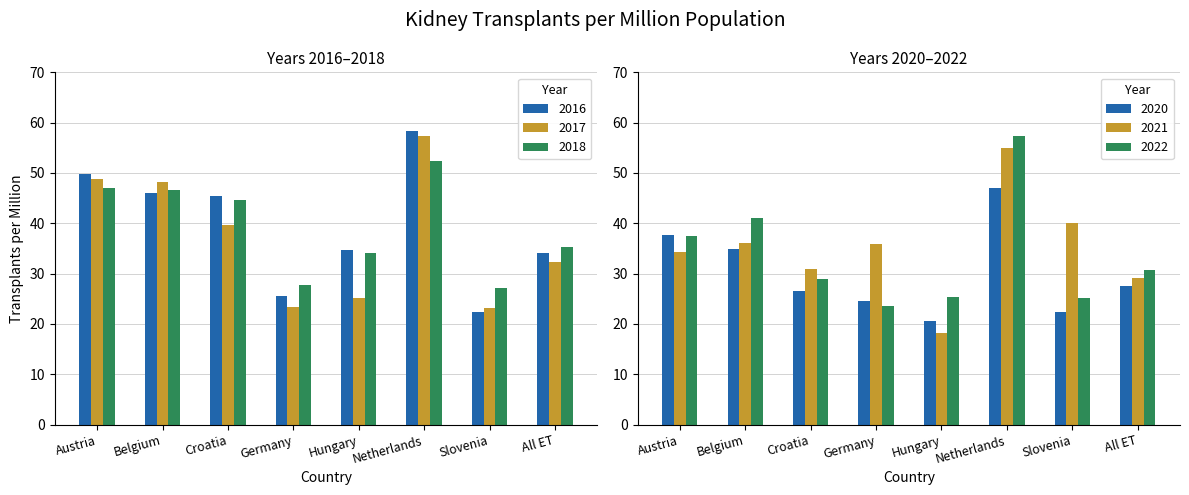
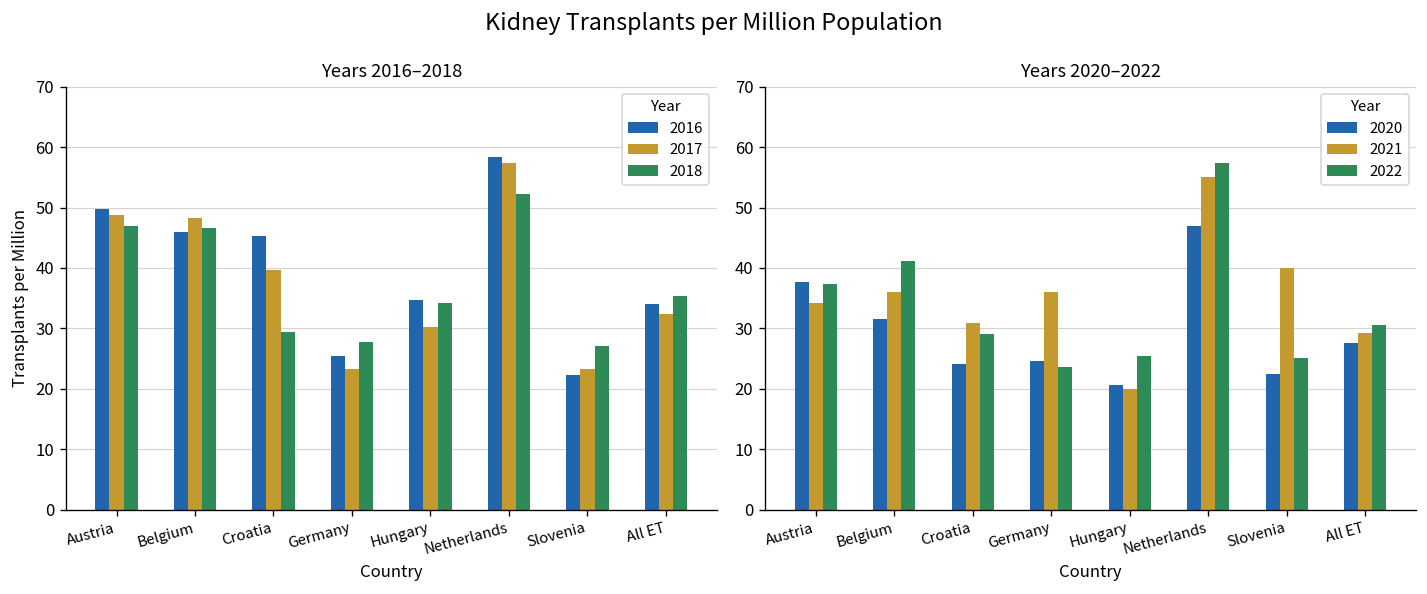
Years 2016–2018, 2018, Croatia: 45 -> 29
Years 2016–2018, 2017, Hungary: 25 -> 30
Years 2020–2022, 2020, Belgium: 35 -> 32
Years 2020–2022, 2020, Croatia: 27 -> 24
Years 2020–2022, 2021, Hungary: 18 -> 20
